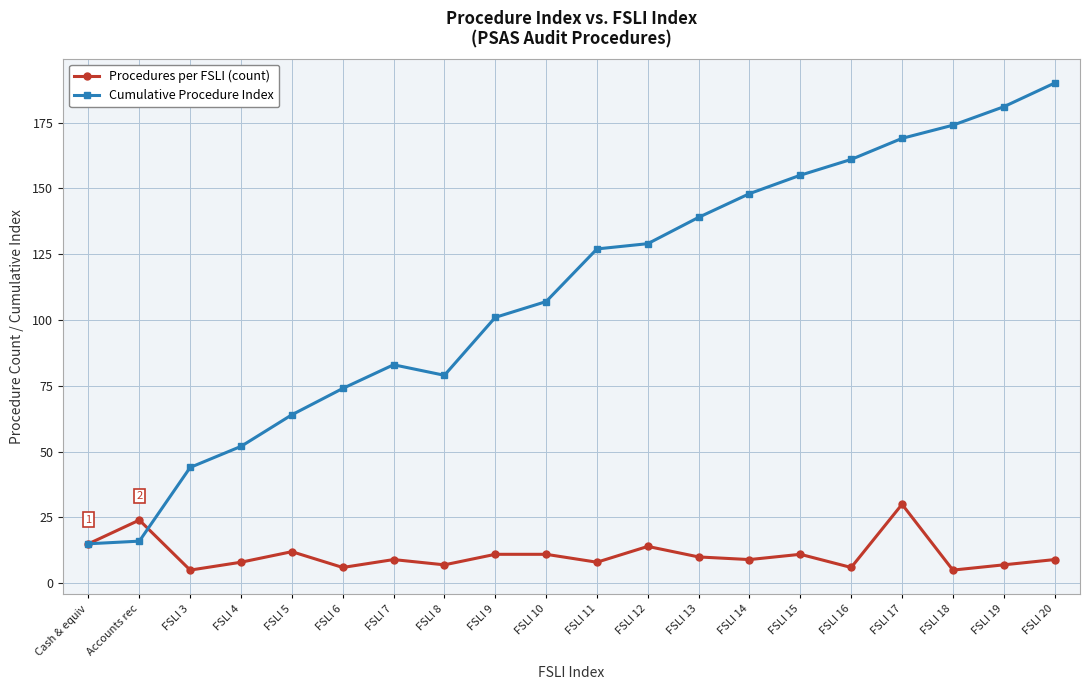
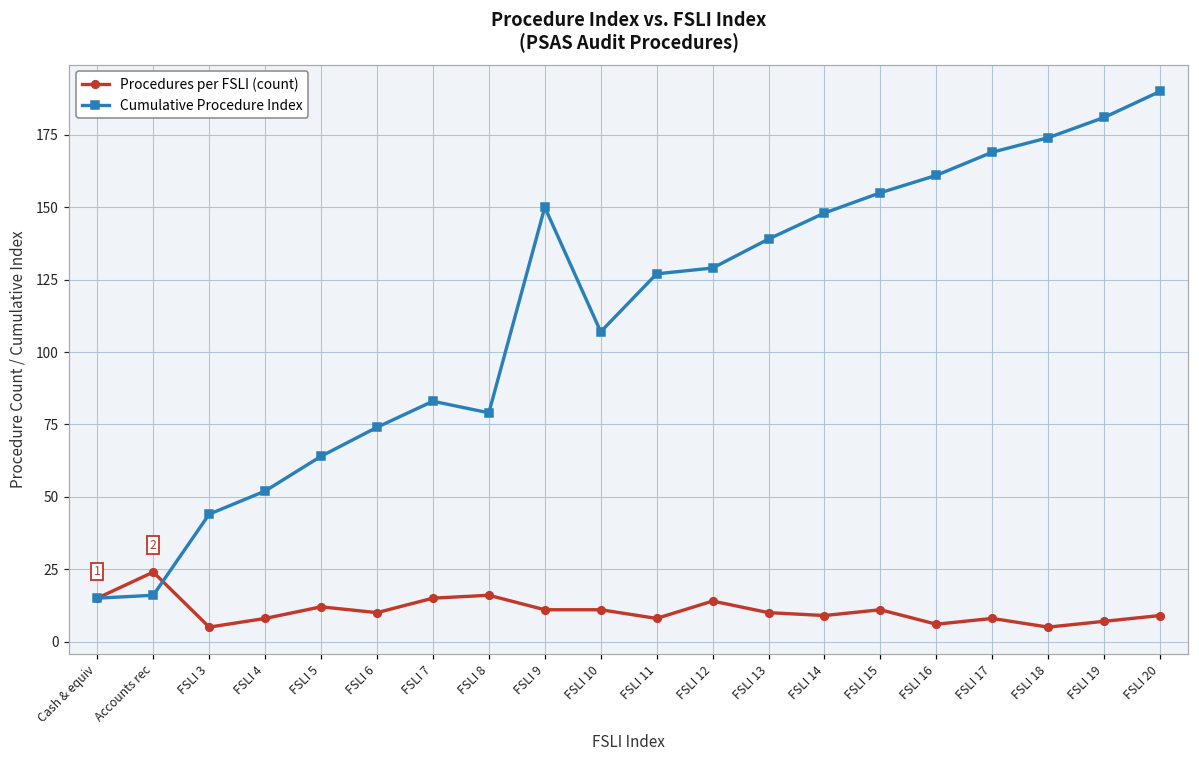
Procedures per FSLI (count), FSLI 6: 6 -> 10
Procedures per FSLI (count), FSLI 7: 9 -> 15
Procedures per FSLI (count), FSLI 8: 7 -> 16
Cumulative Procedure Index, FSLI 9: 101 -> 150
Procedures per FSLI (count), FSLI 17: 30 -> 8
